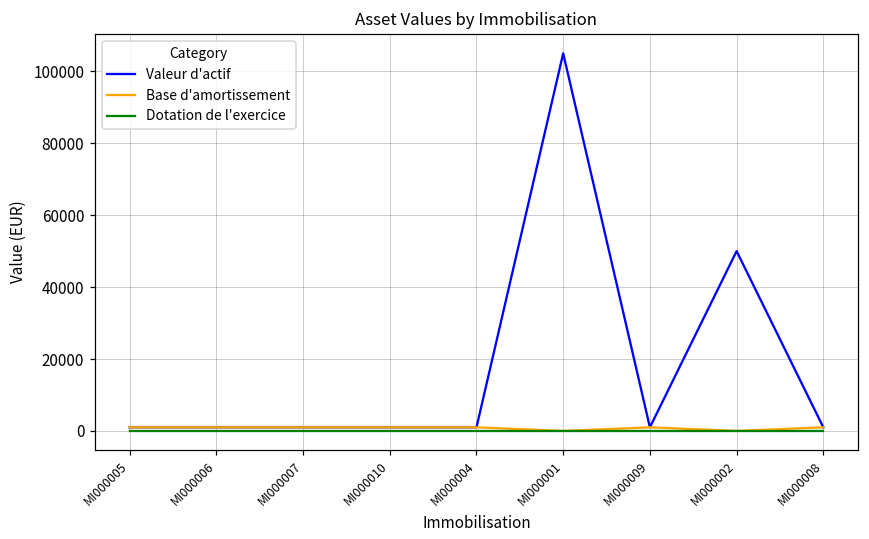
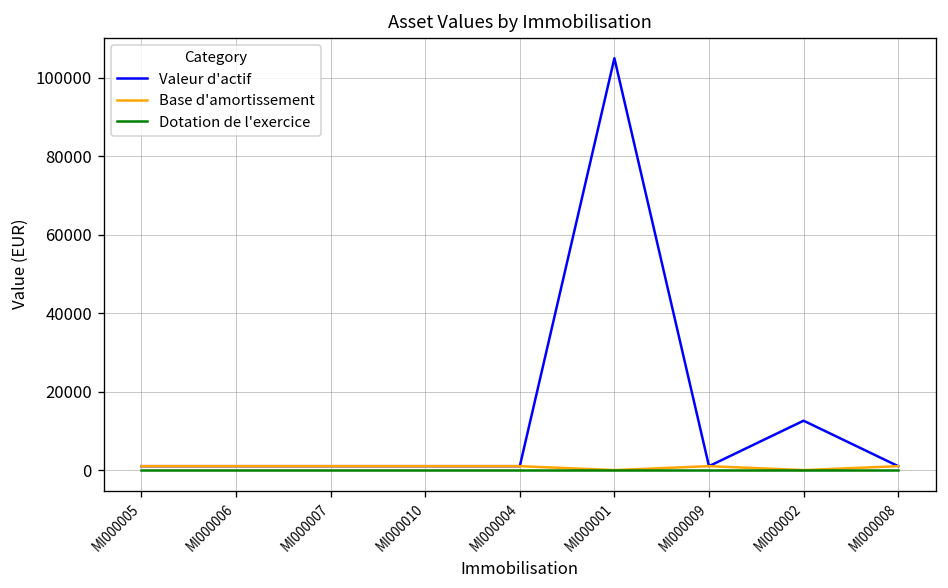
Valeur d'actif, MI000002: 50000 -> 13000
